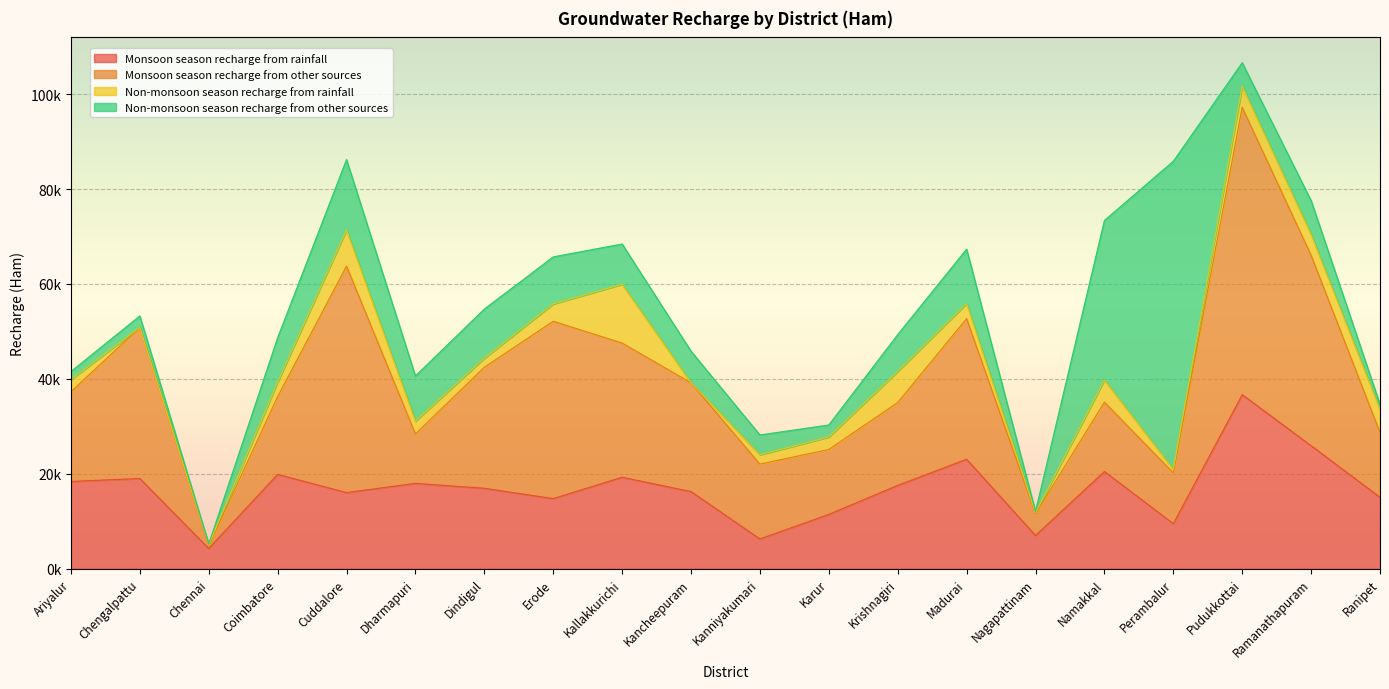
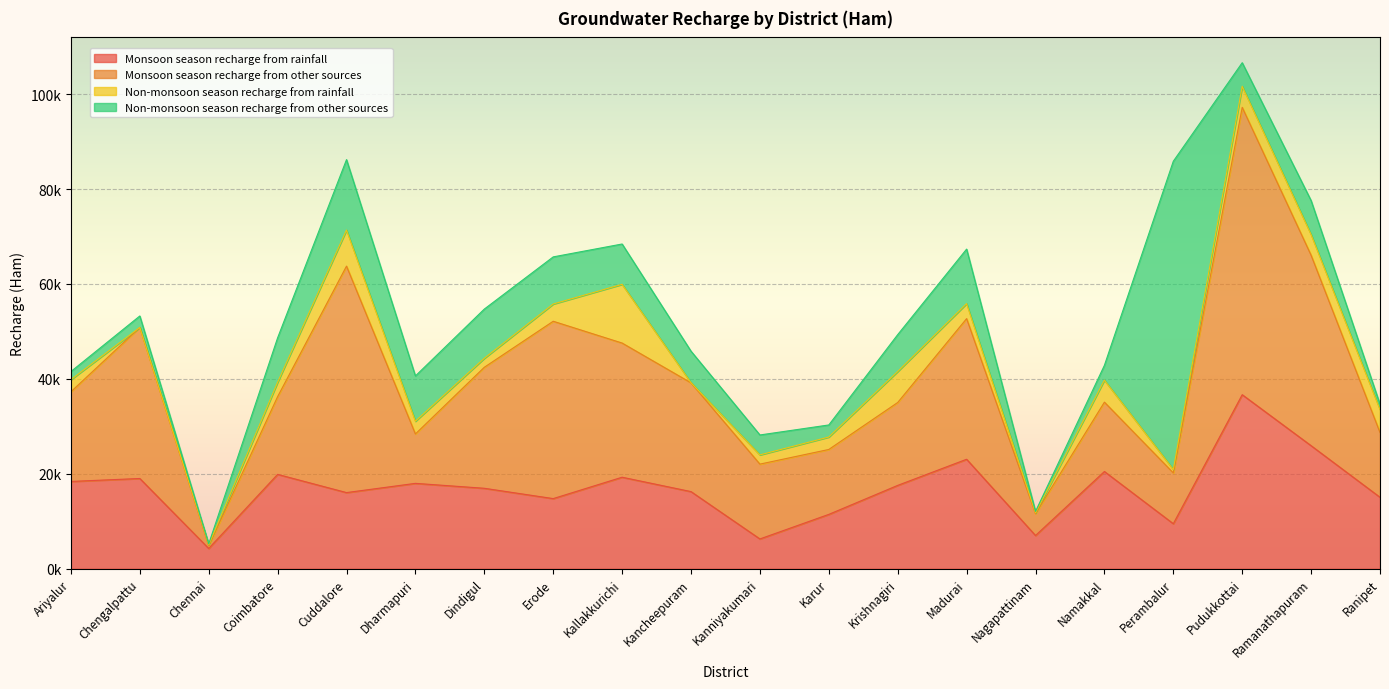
Non-monsoon season recharge from other sources, Namakkal: 34000 -> 3000
